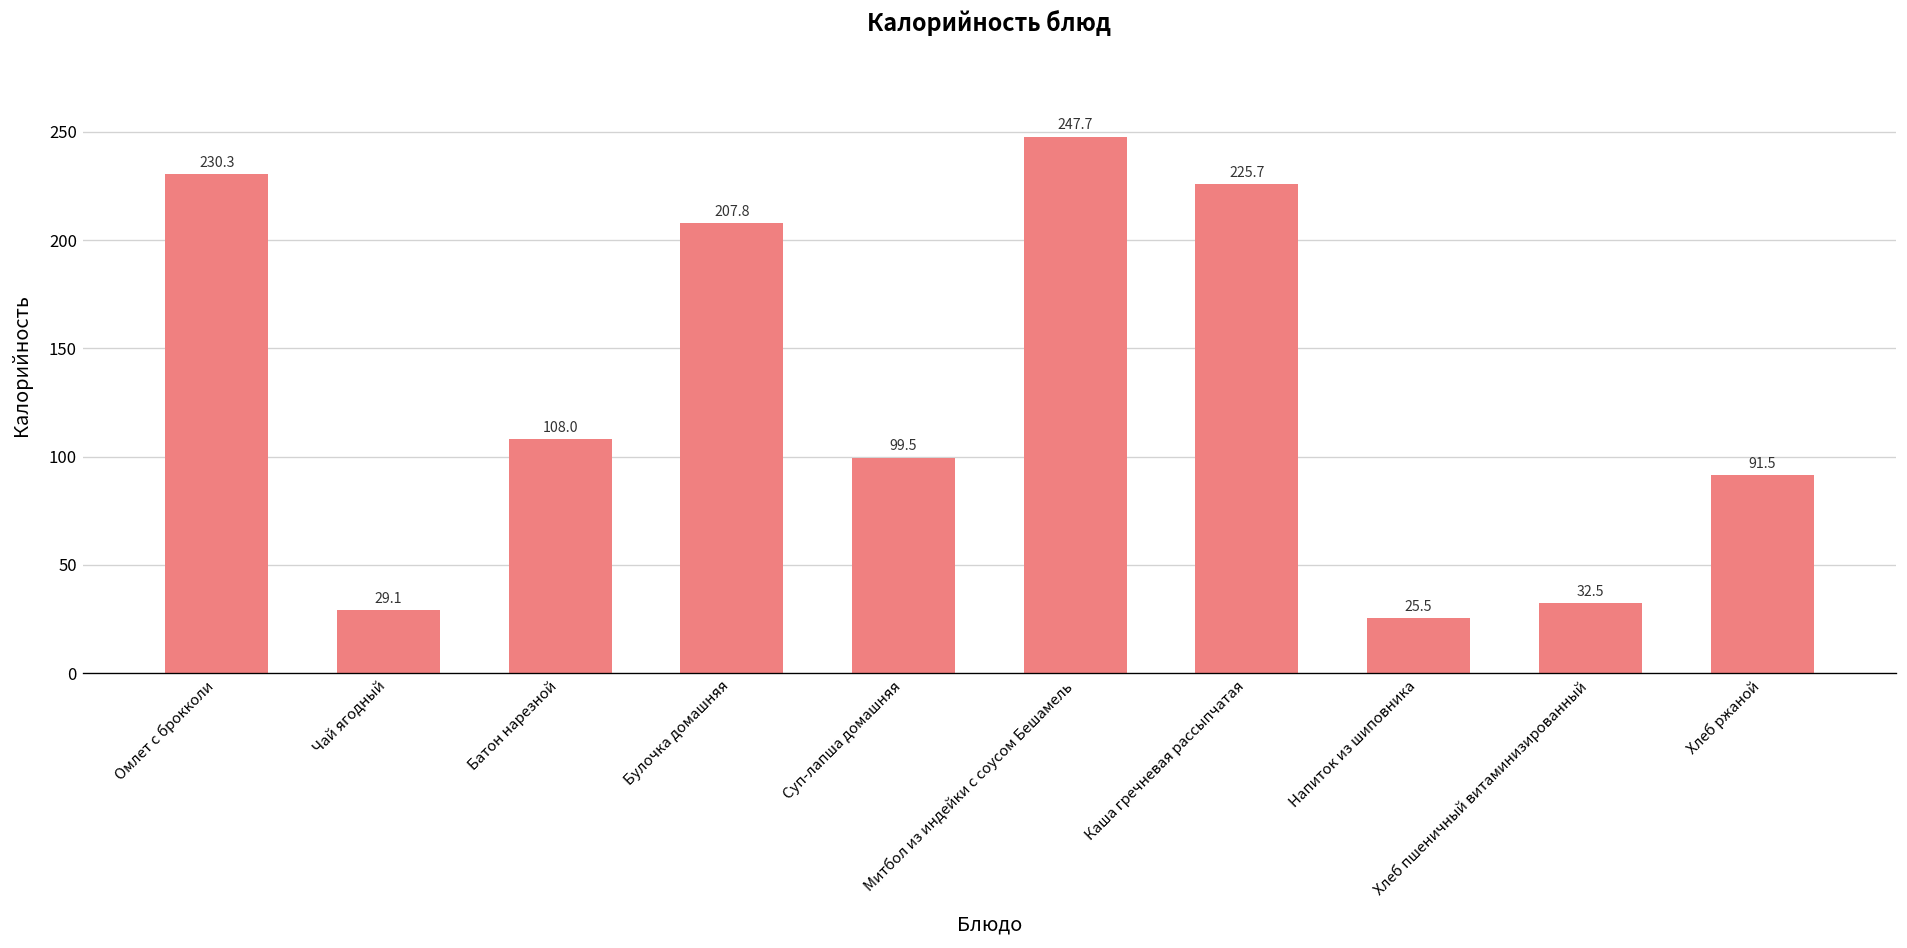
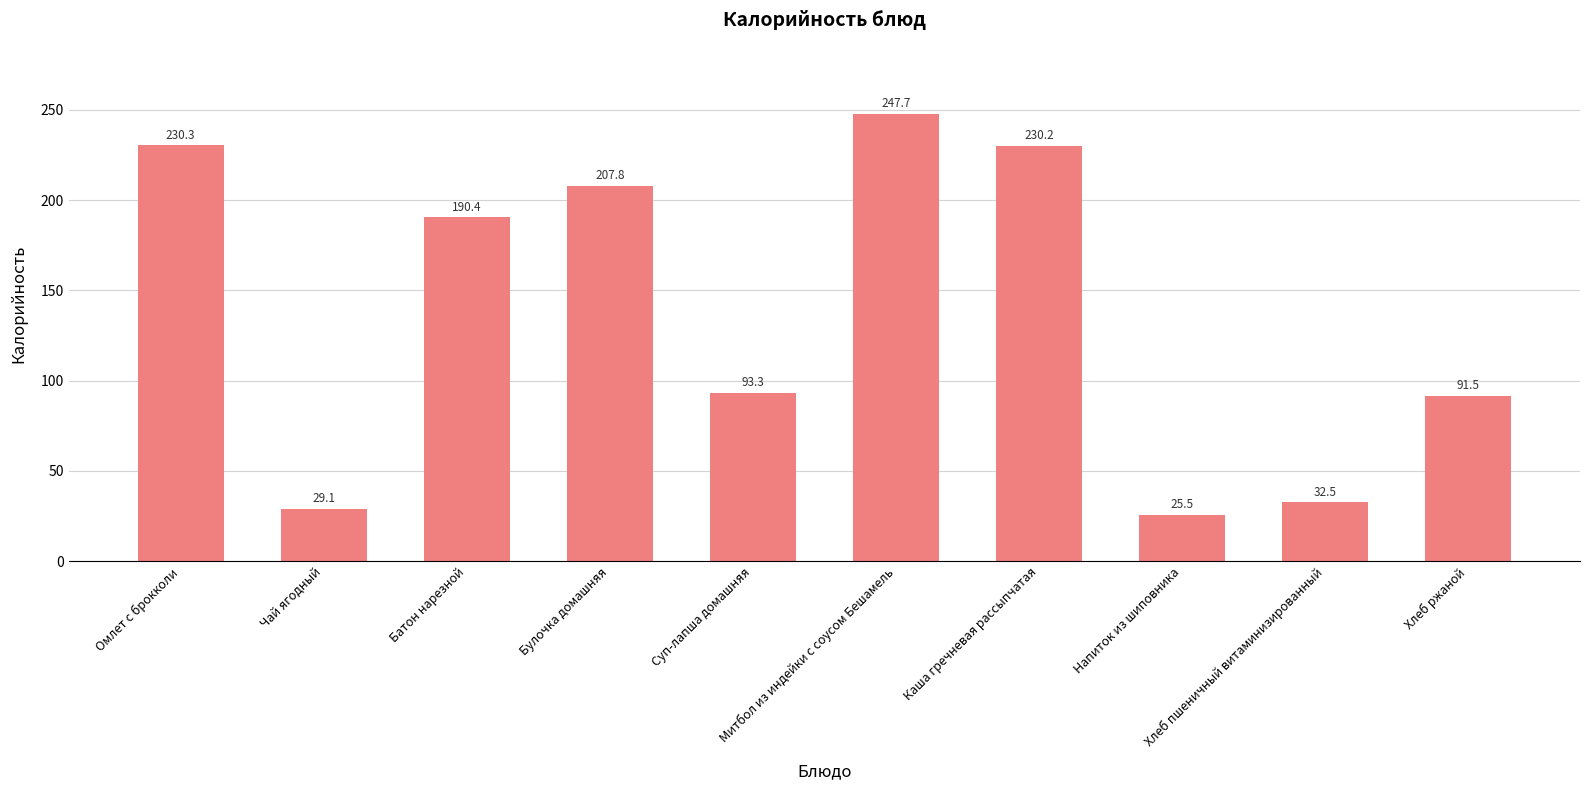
Батон нарезной: 108.0 -> 190.4
Суп-лапша домашняя: 99.5 -> 93.3
Каша гречневая рассыпчатая: 225.7 -> 230.2
